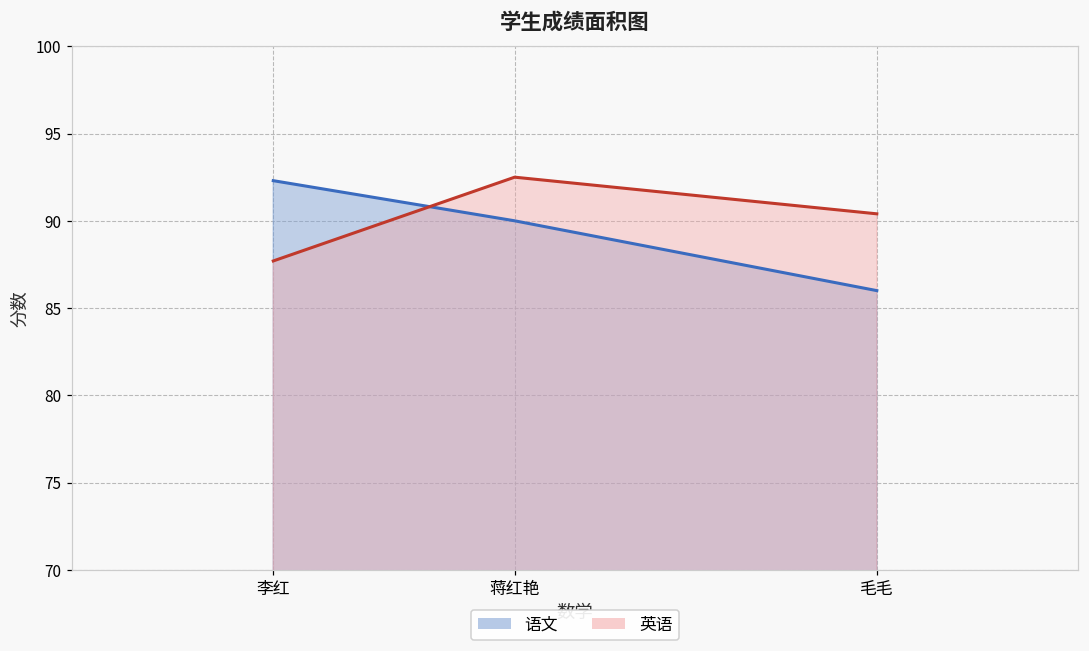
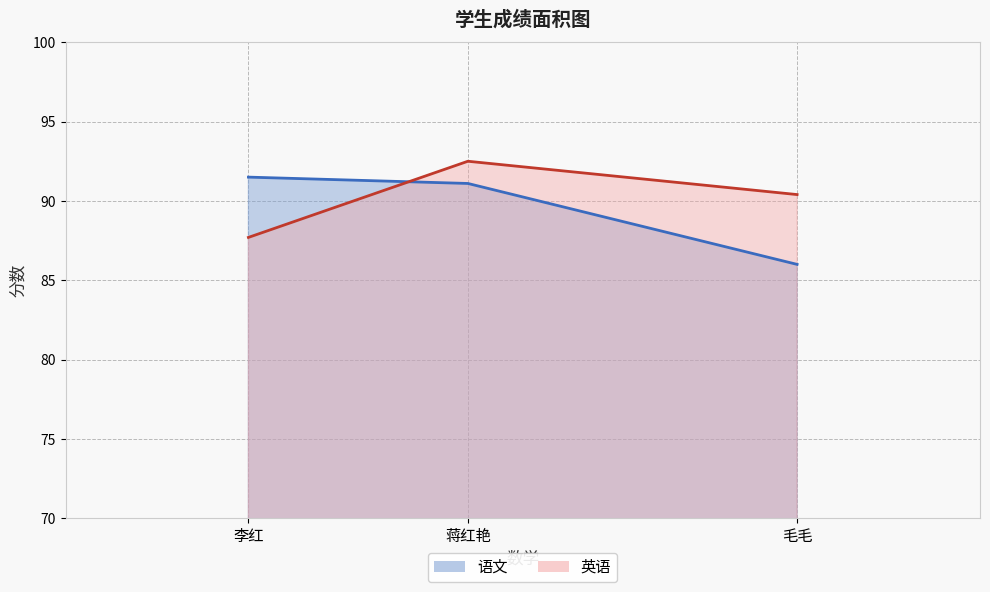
语文, 李红: 92.3 -> 91.5
语文, 蒋红艳: 90.0 -> 91.1
